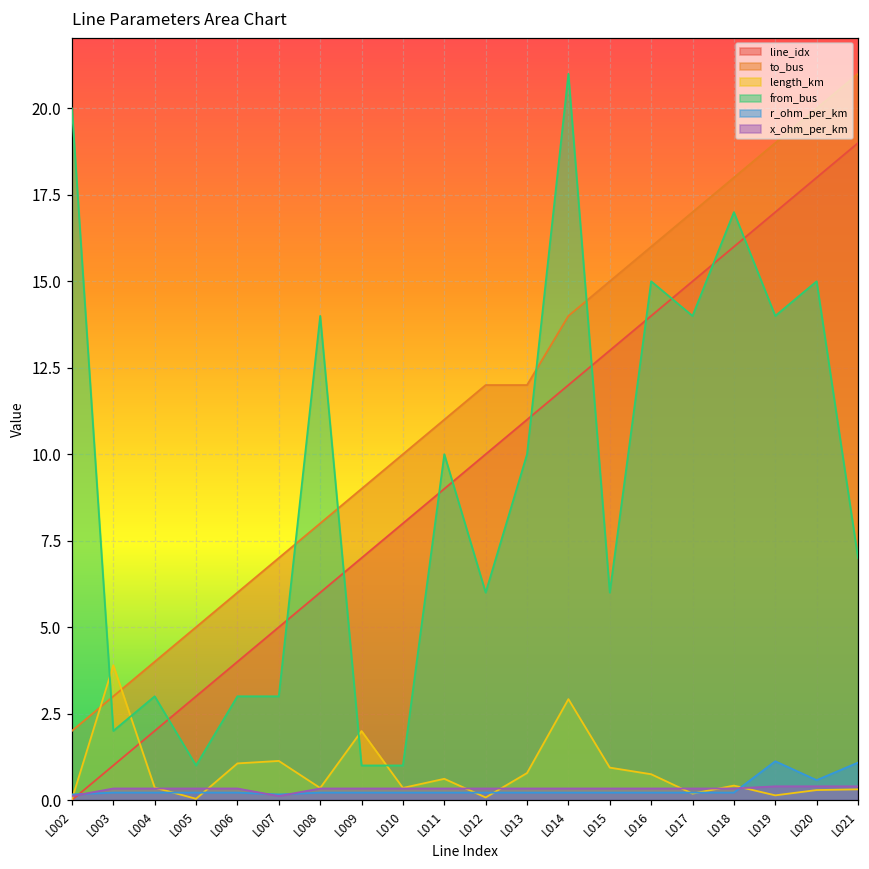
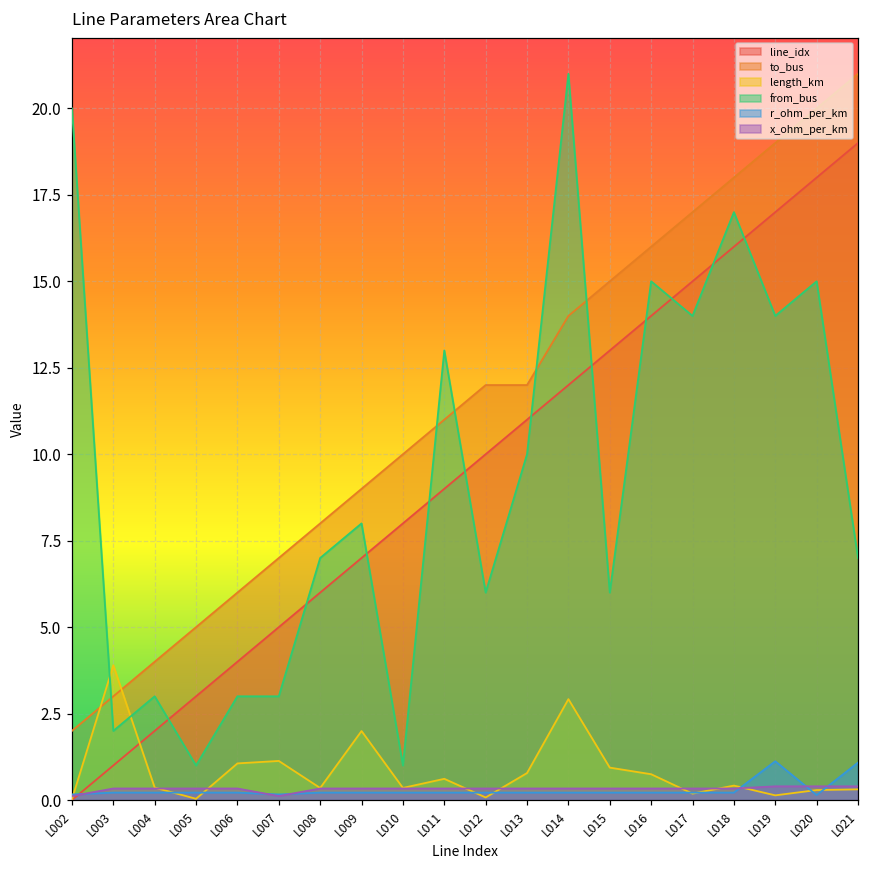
from_bus, L008: 14 -> 7
from_bus, L009: 1 -> 8
from_bus, L011: 10 -> 13
r_ohm_per_km, L020: 0.6 -> 0.1
